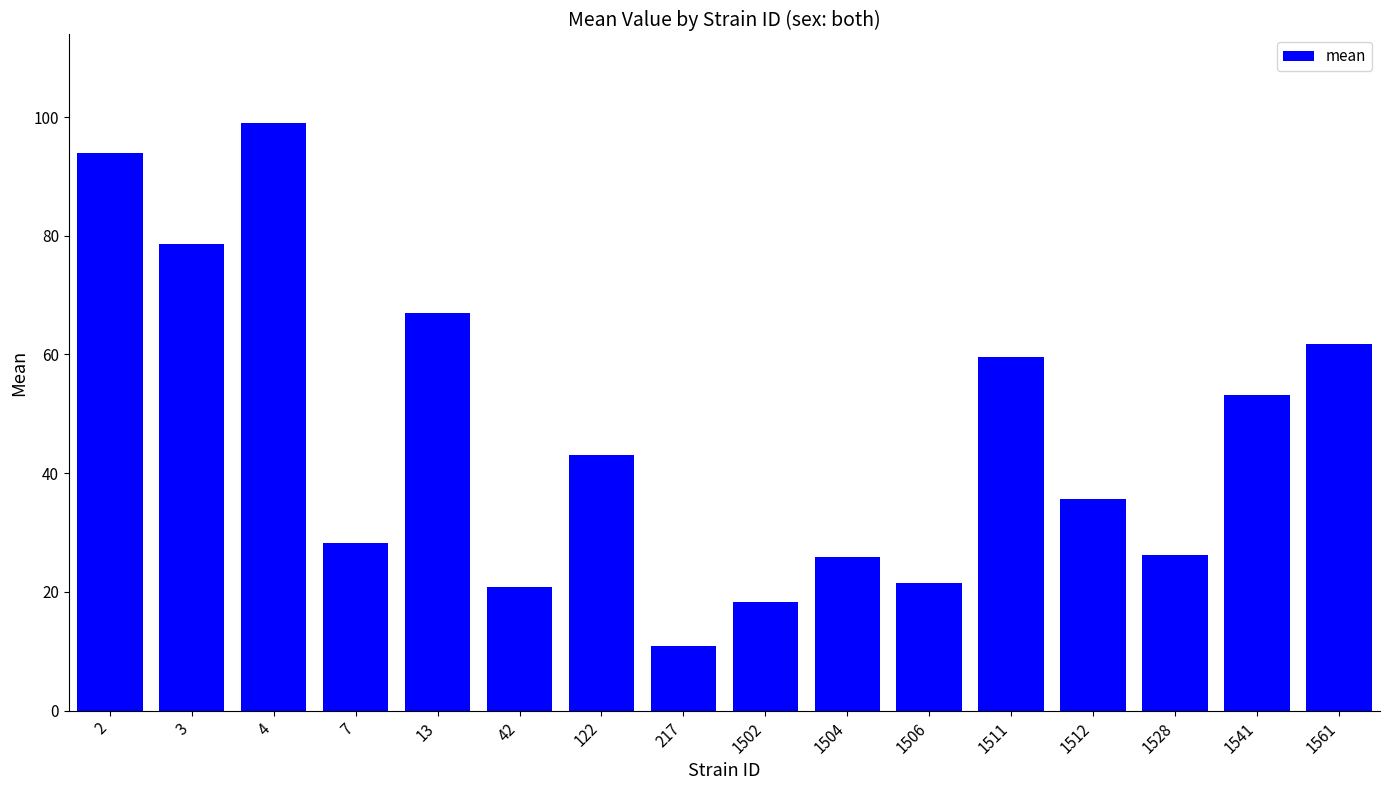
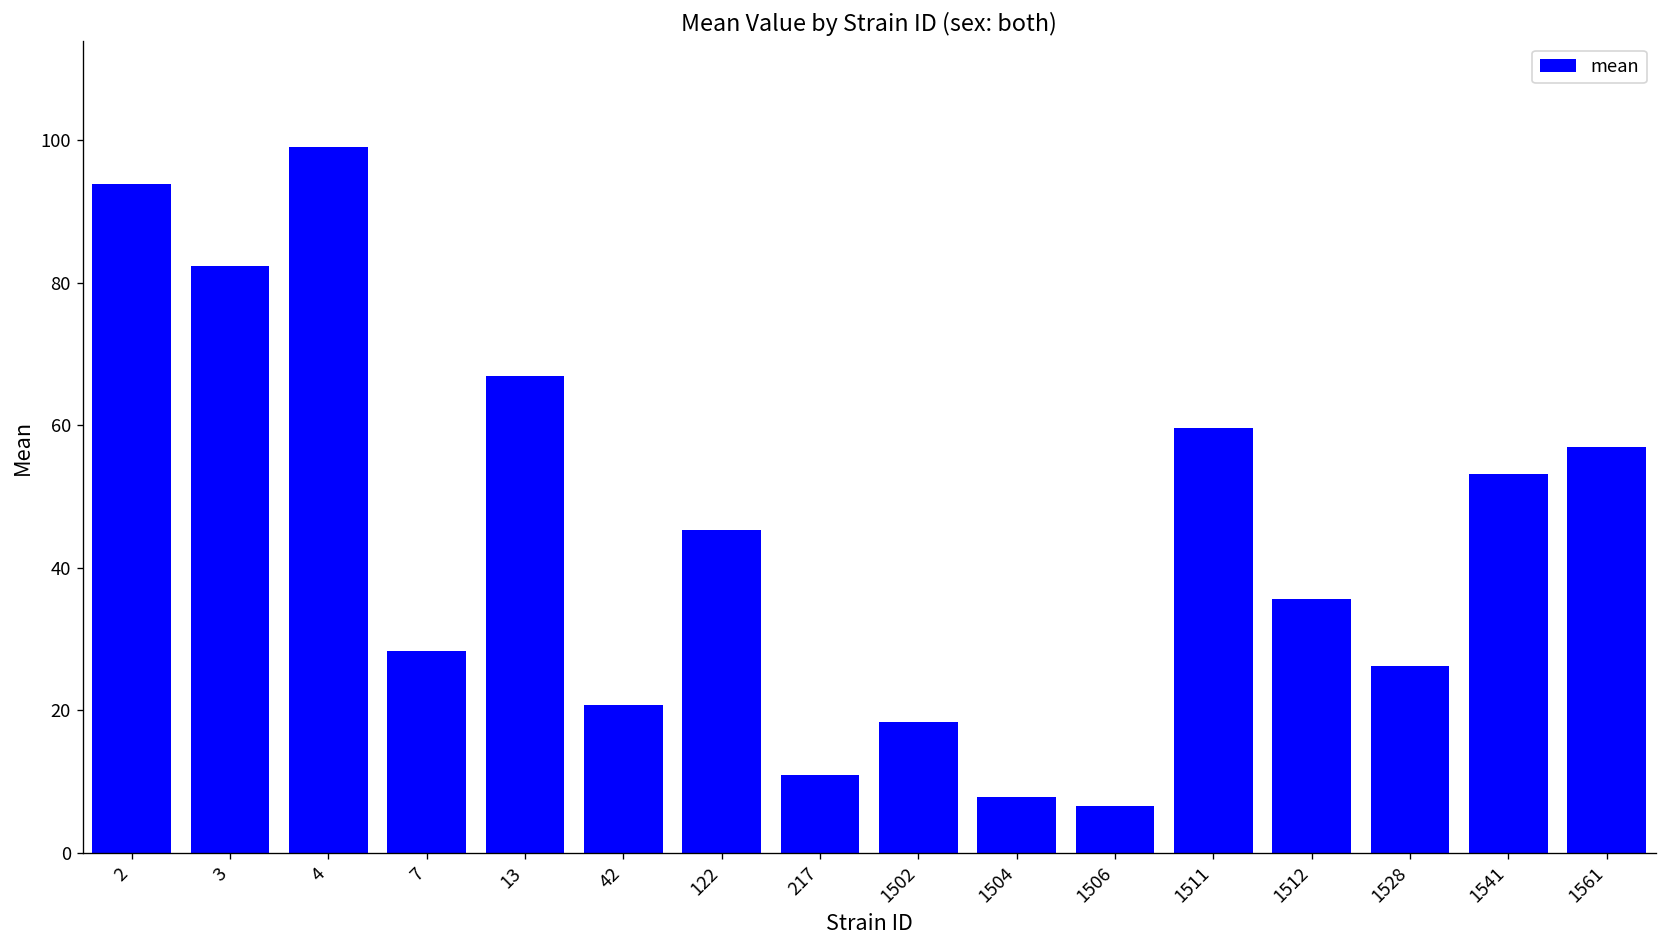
3: 79 -> 82
122: 43 -> 45
1504: 26 -> 8
1506: 21 -> 7
1561: 62 -> 57
